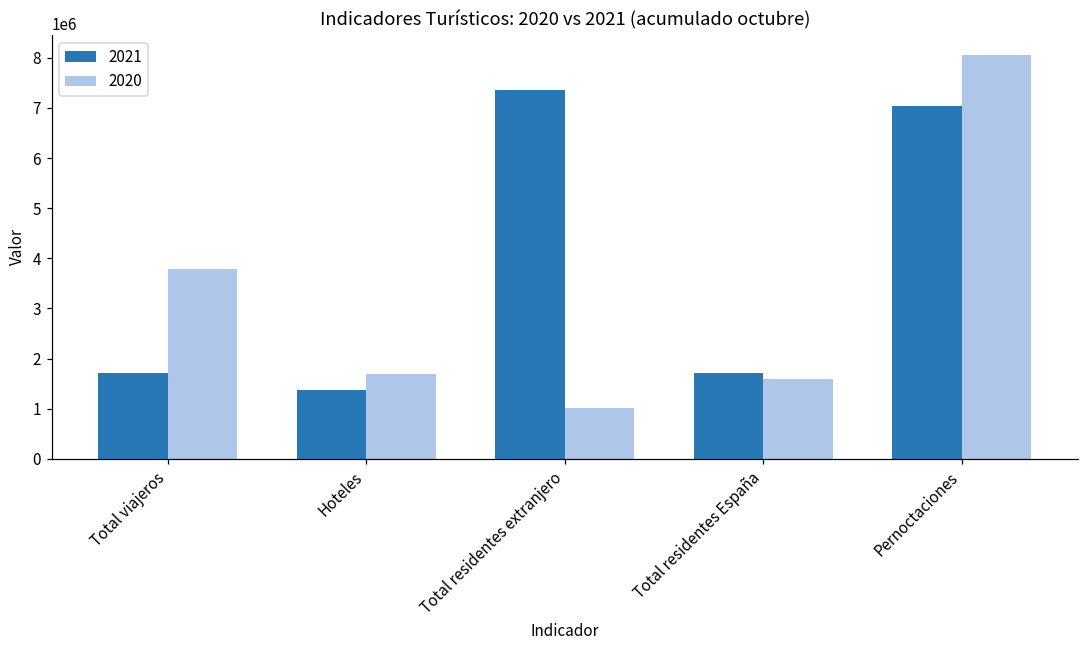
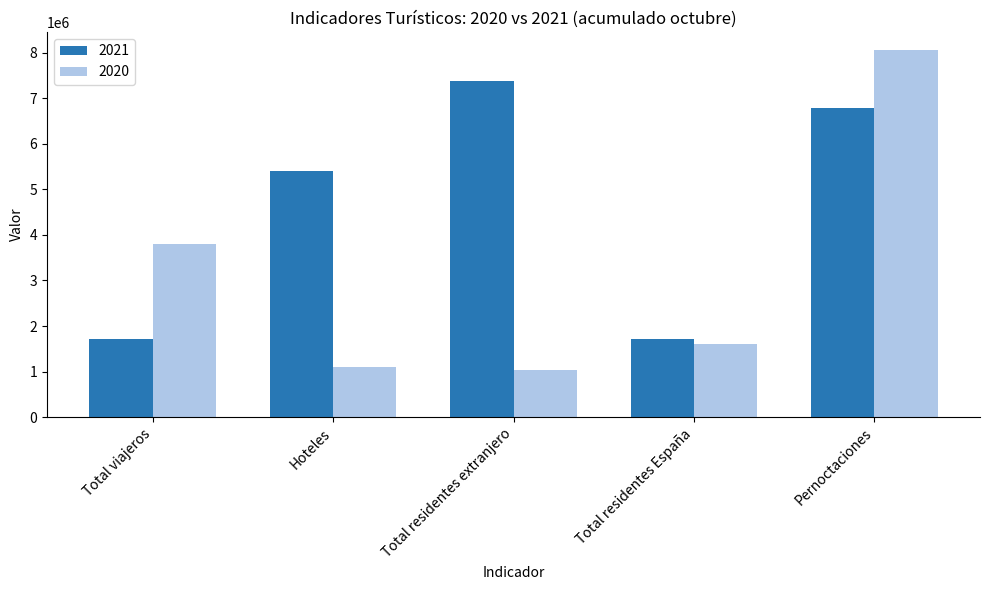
2021, Hoteles: 1400000 -> 5400000
2020, Hoteles: 1700000 -> 1100000
2021, Pernoctaciones: 7000000 -> 6800000
